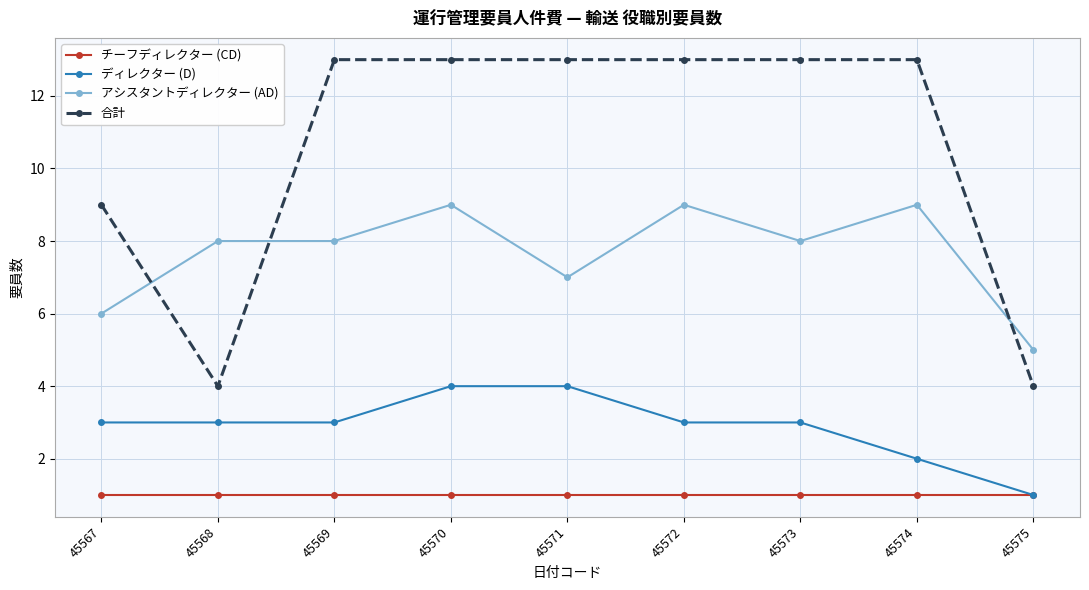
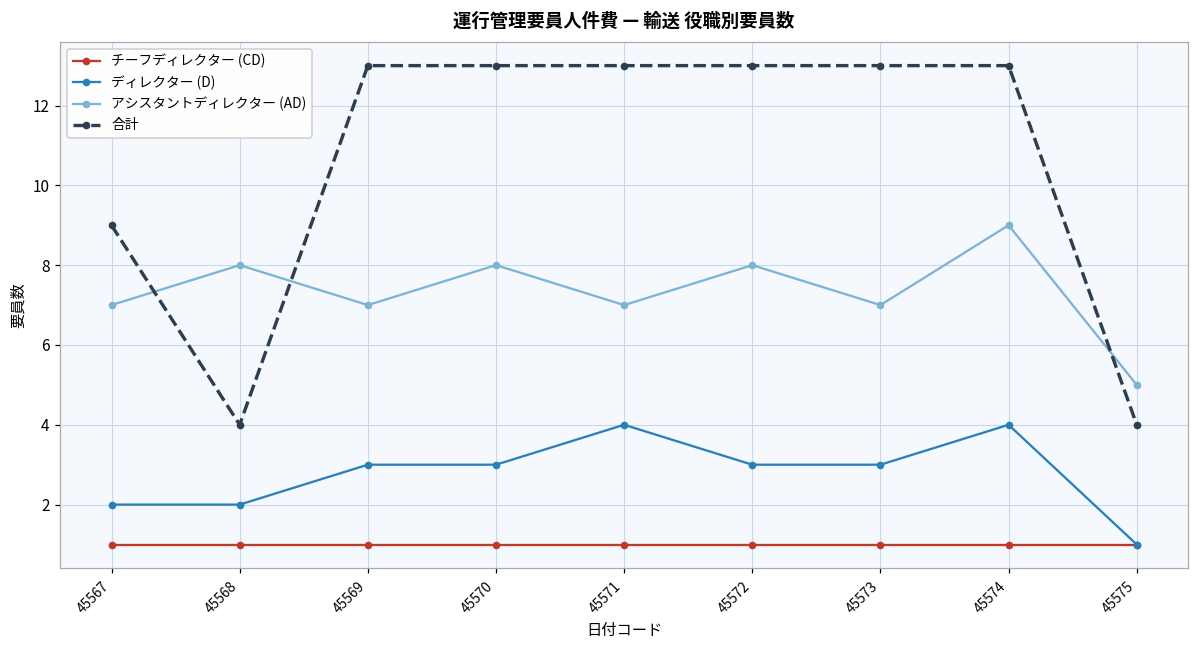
ディレクター (D), 45567: 3 -> 2
アシスタントディレクター (AD), 45567: 6 -> 7
ディレクター (D), 45568: 3 -> 2
アシスタントディレクター (AD), 45569: 8 -> 7
ディレクター (D), 45570: 4 -> 3
アシスタントディレクター (AD), 45570: 9 -> 8
アシスタントディレクター (AD), 45572: 9 -> 8
アシスタントディレクター (AD), 45573: 8 -> 7
ディレクター (D), 45574: 2 -> 4
